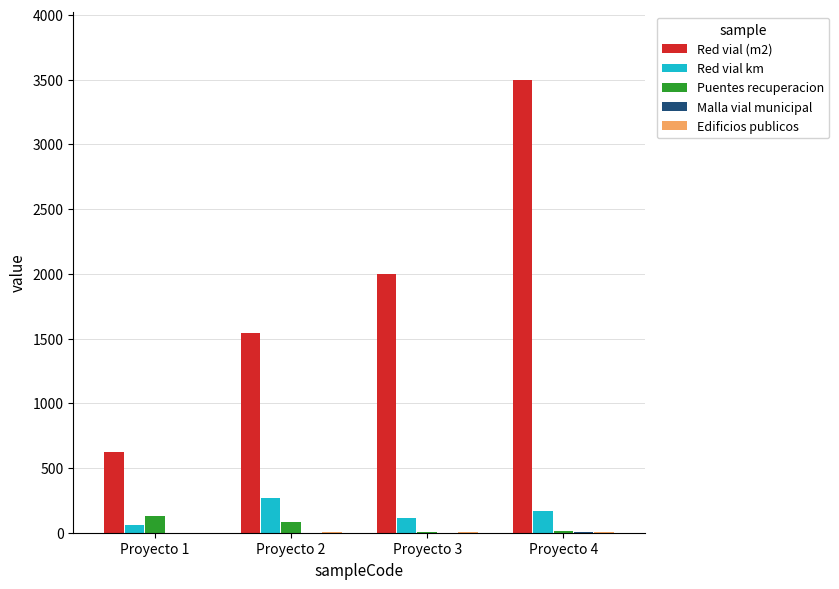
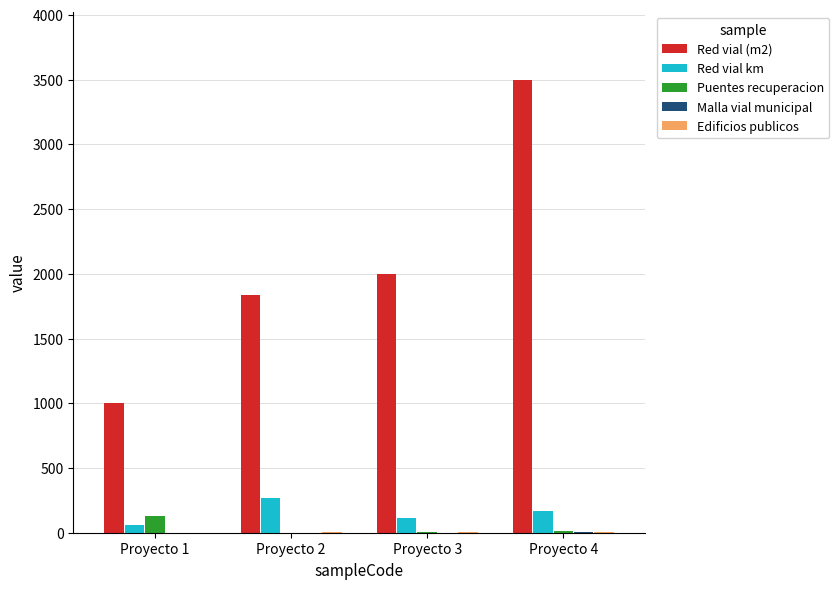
Red vial (m2), Proyecto 1: 630 -> 1000
Red vial (m2), Proyecto 2: 1540 -> 1830
Puentes recuperacion, Proyecto 2: 90 -> 0
